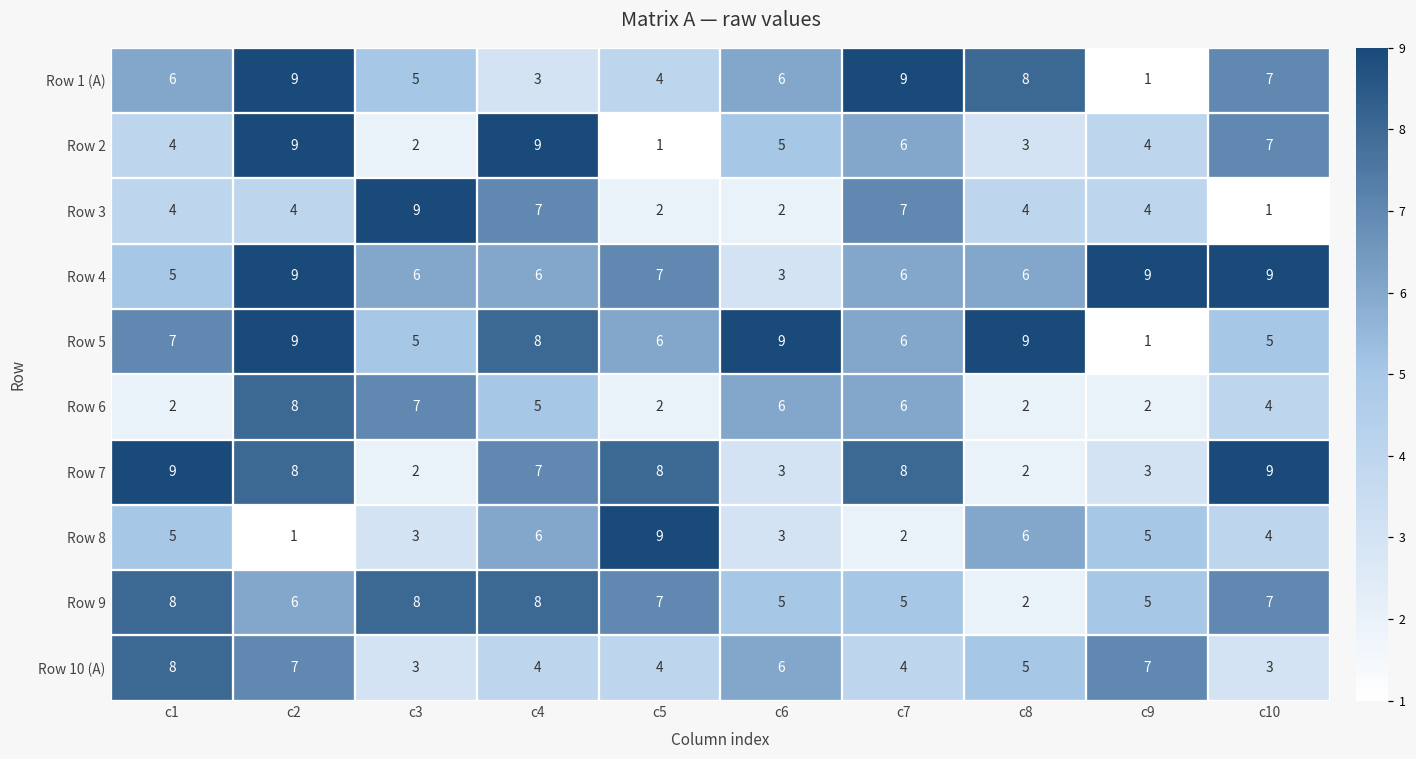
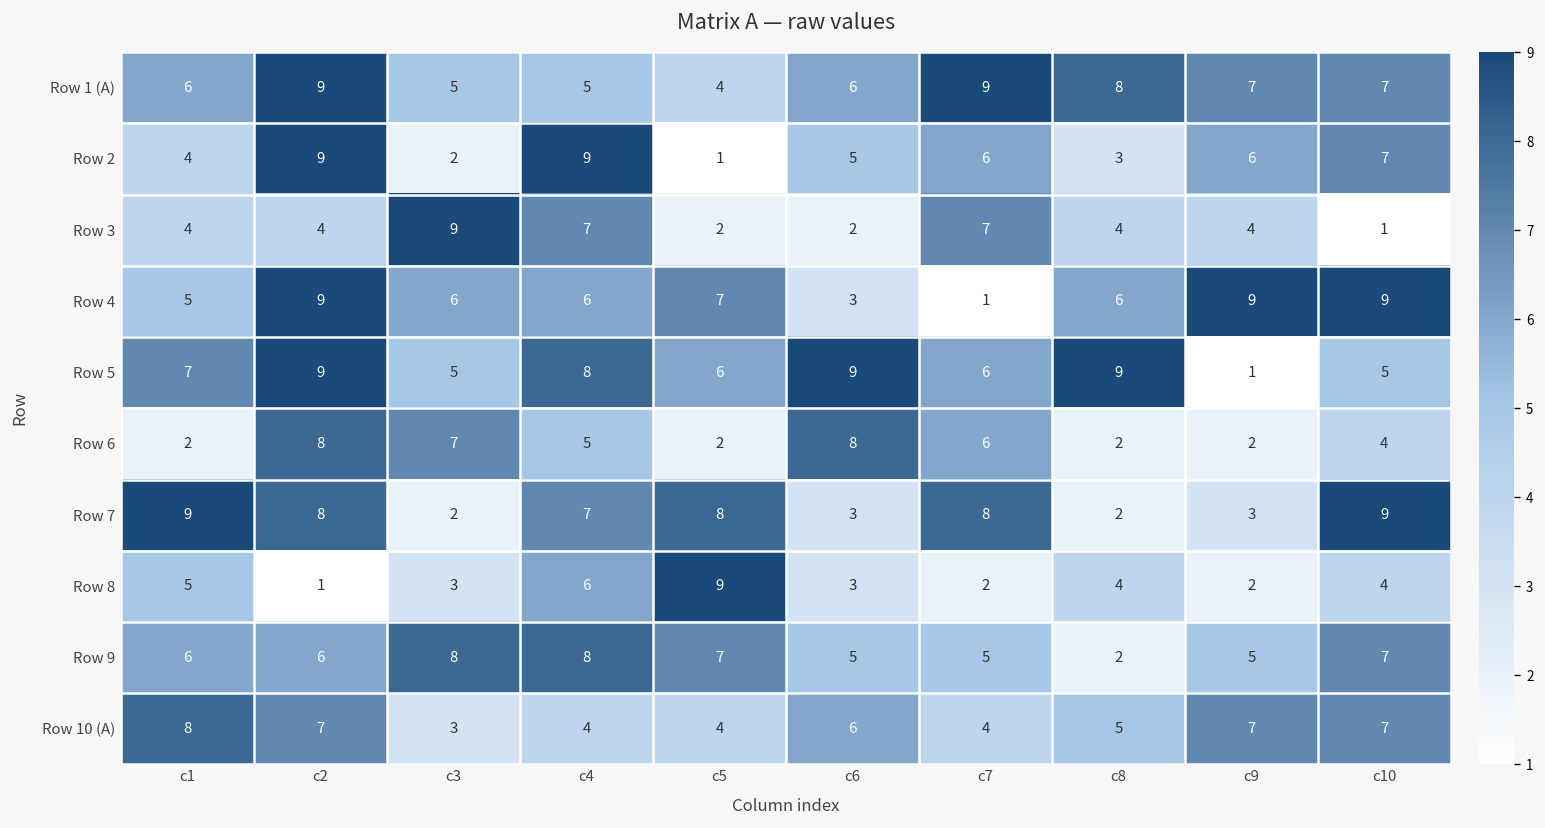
Row 1 (A), c4: 3 -> 5
Row 1 (A), c9: 1 -> 7
Row 2, c9: 4 -> 6
Row 4, c7: 6 -> 1
Row 6, c6: 6 -> 8
Row 8, c8: 6 -> 4
Row 8, c9: 5 -> 2
Row 9, c1: 8 -> 6
Row 10 (A), c10: 3 -> 7
